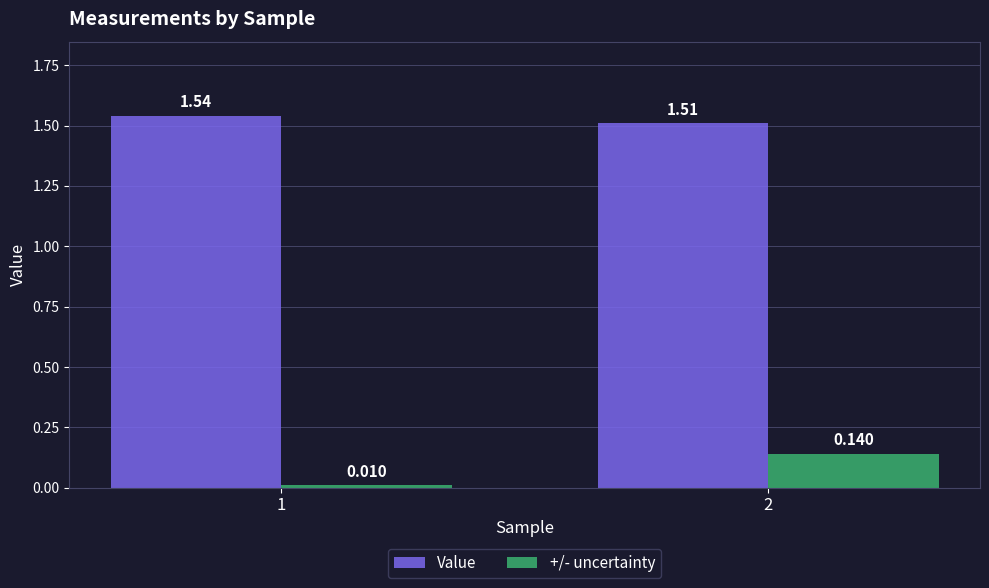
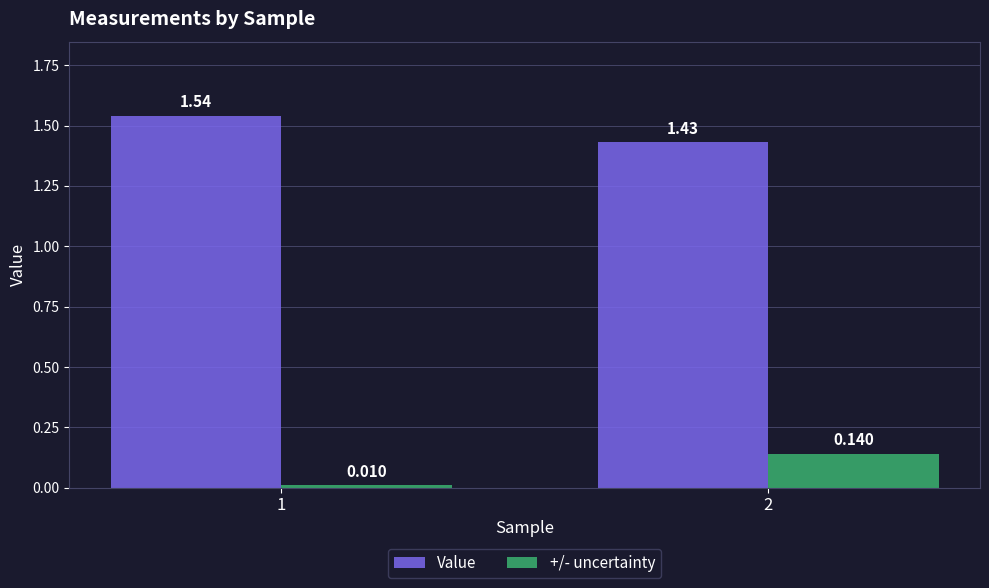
Value, 2: 1.51 -> 1.43
